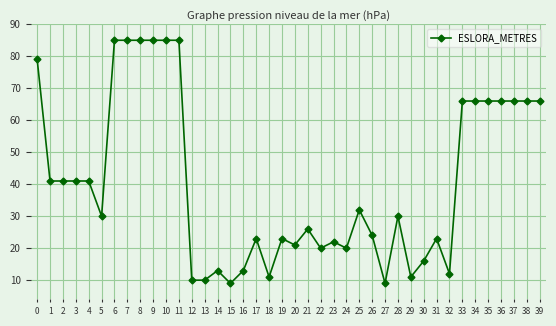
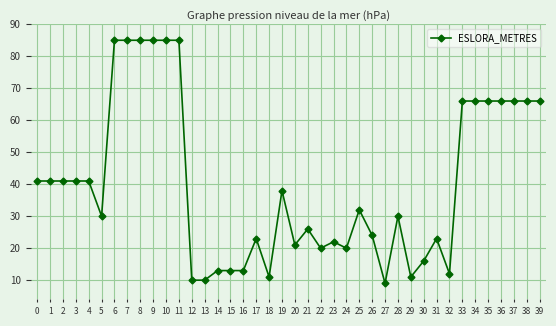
0: 79 -> 41
15: 9 -> 13
19: 23 -> 38
